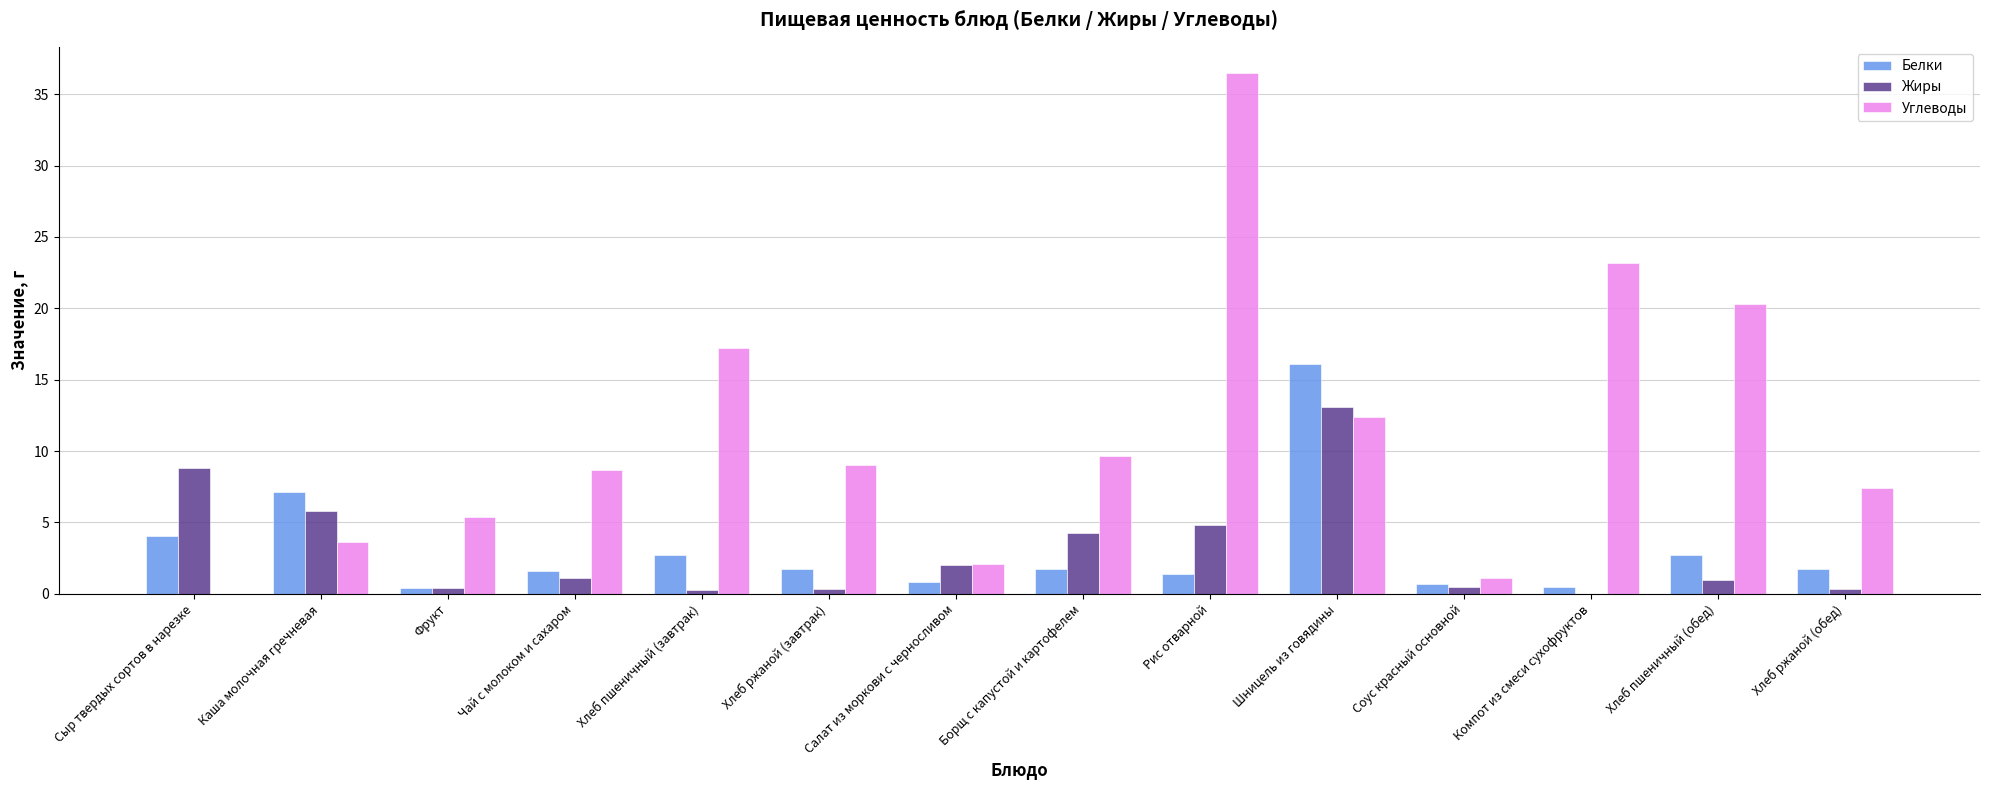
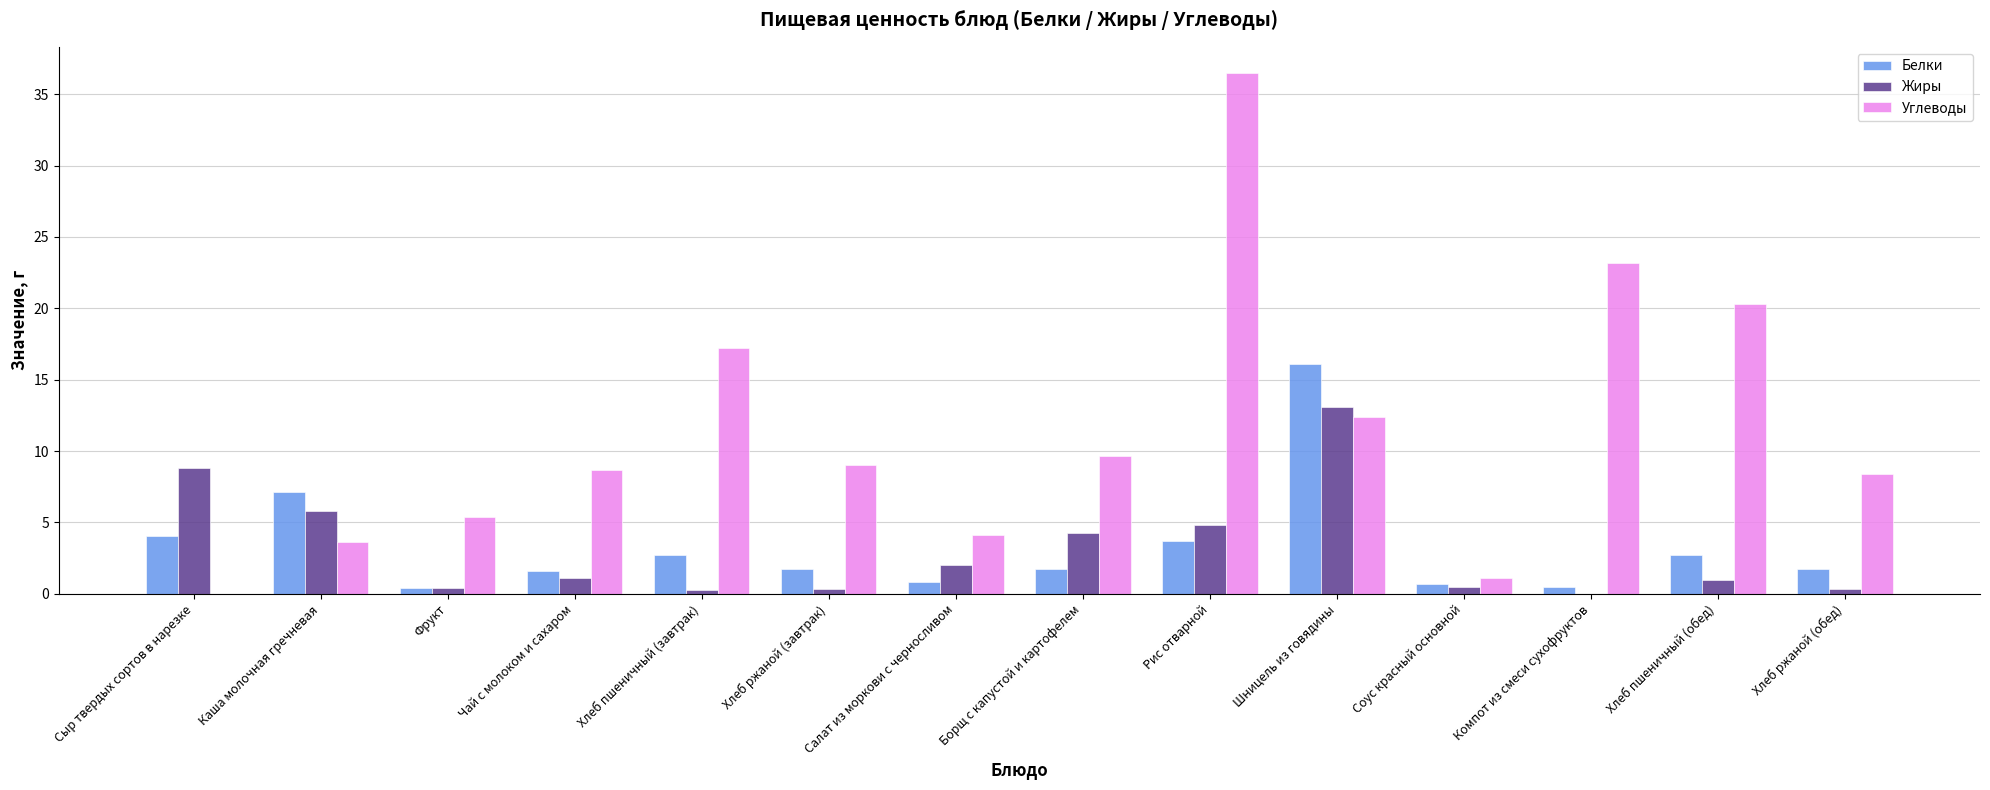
Углеводы, Салат из моркови с черносливом: 2.1 -> 4.1
Белки, Рис отварной: 1.4 -> 3.7
Углеводы, Хлеб ржаной (обед): 7.4 -> 8.4
